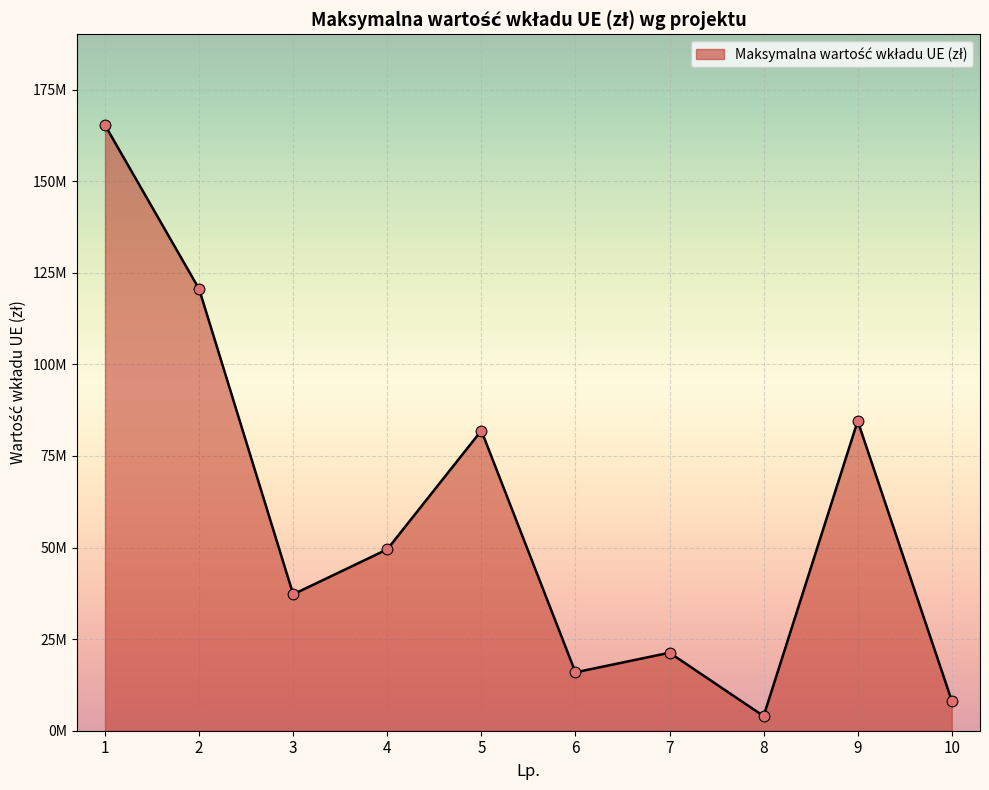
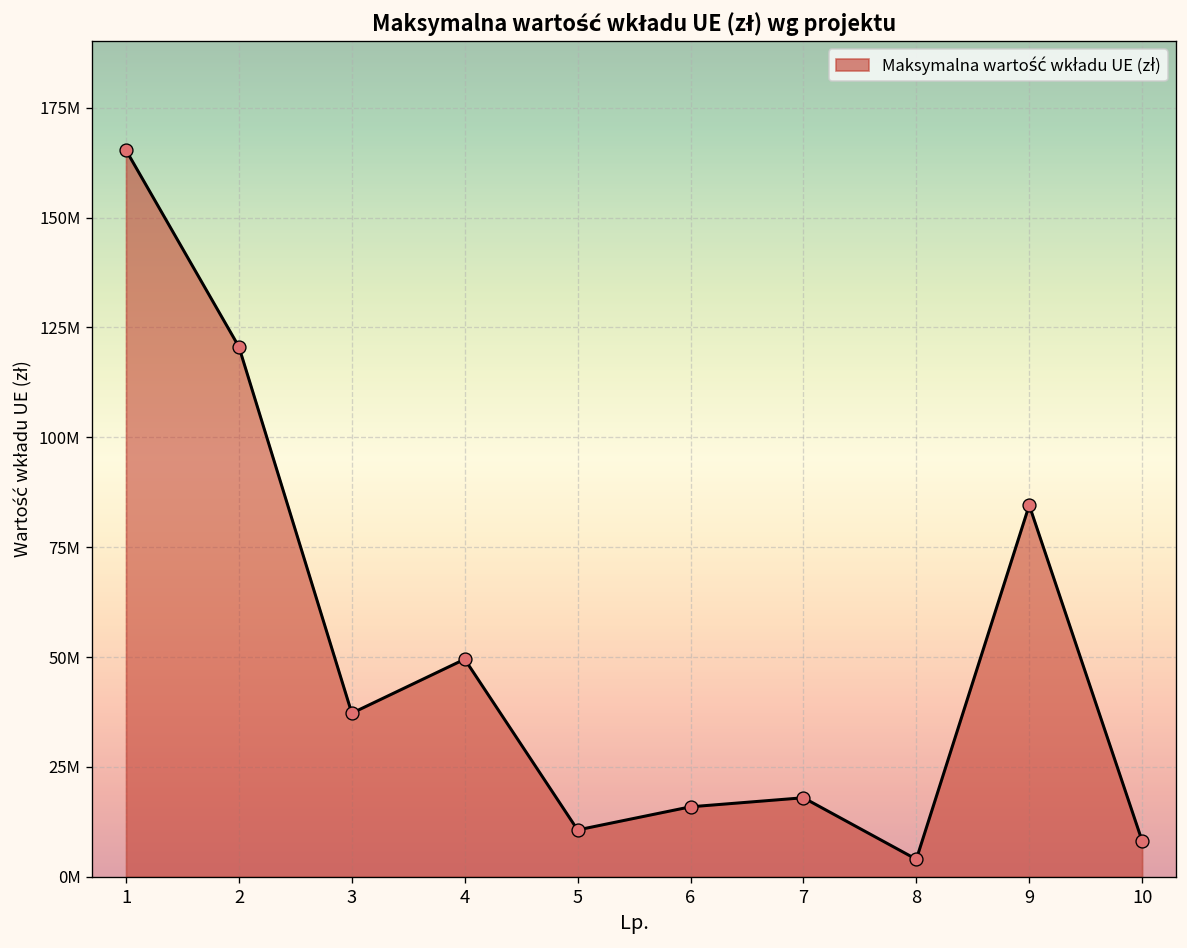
5: 82000000 -> 11000000
7: 21000000 -> 18000000
